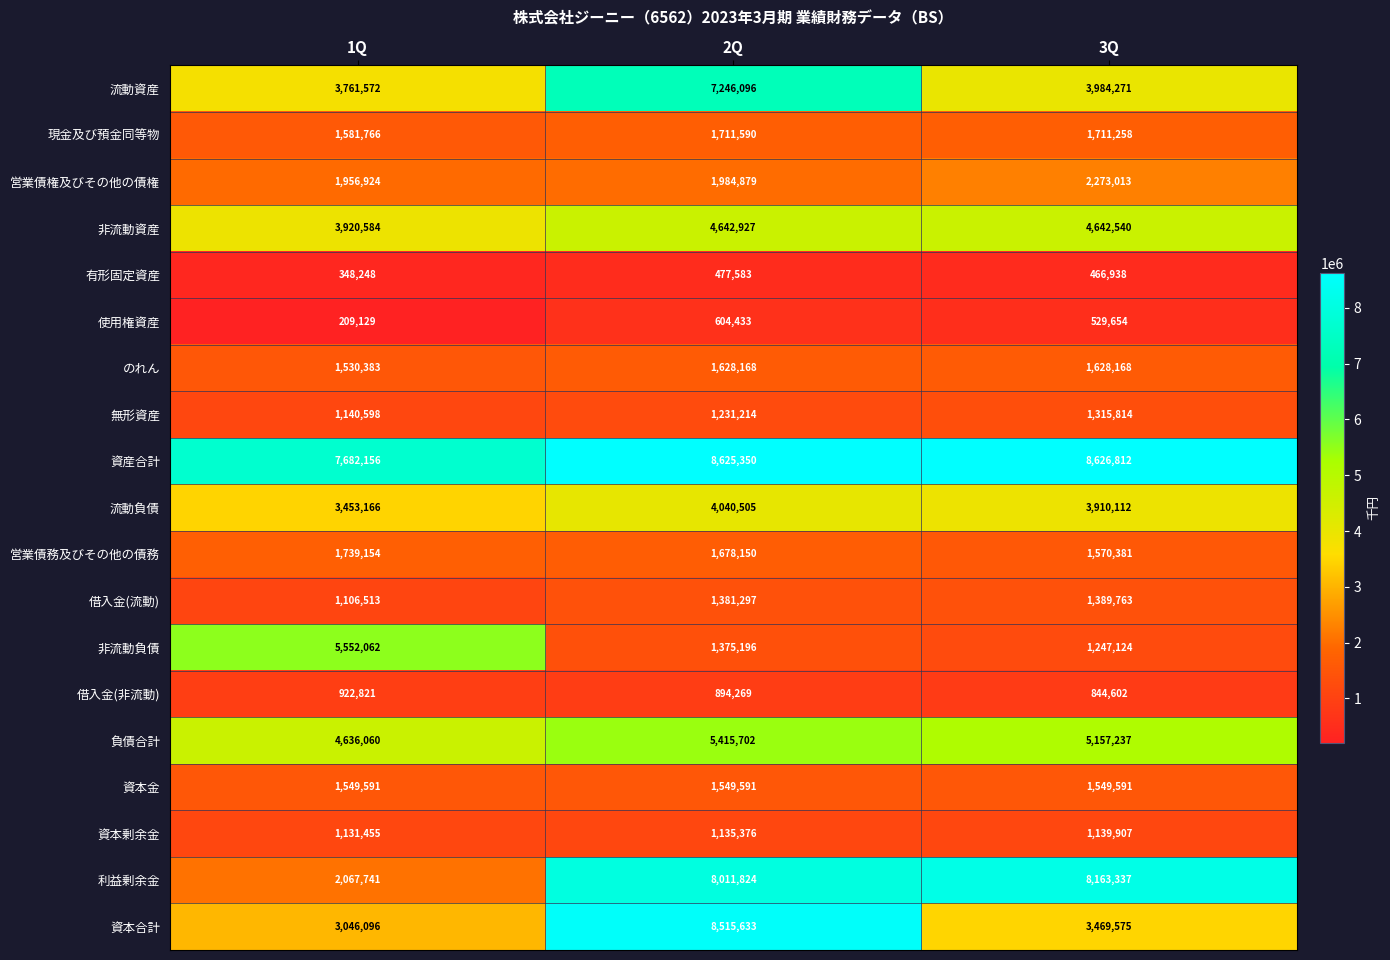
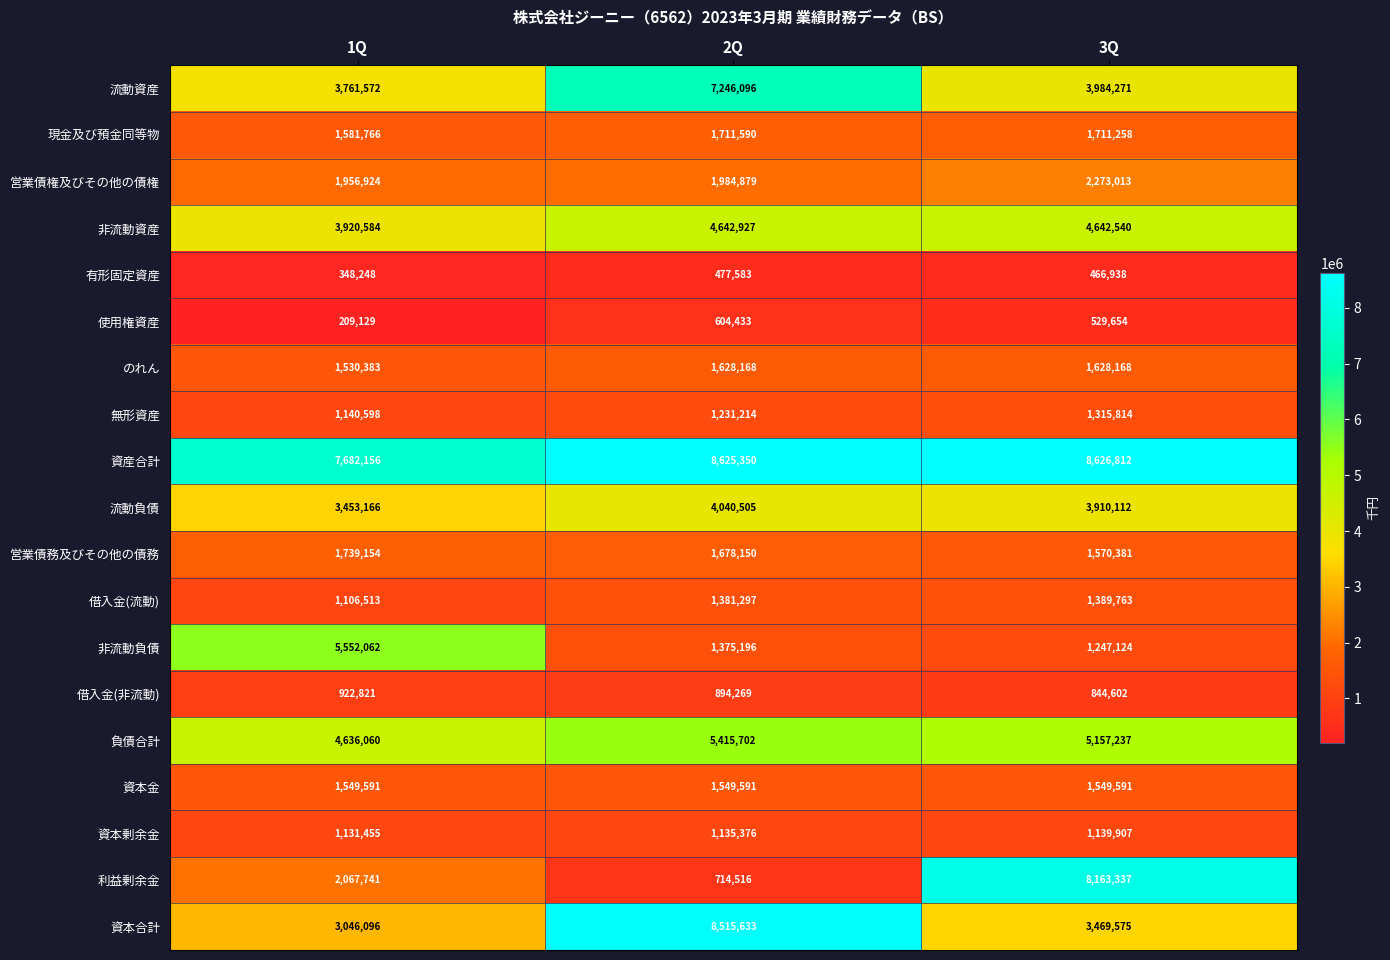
利益剰余金, 2Q: 8,011,824 -> 714,516
